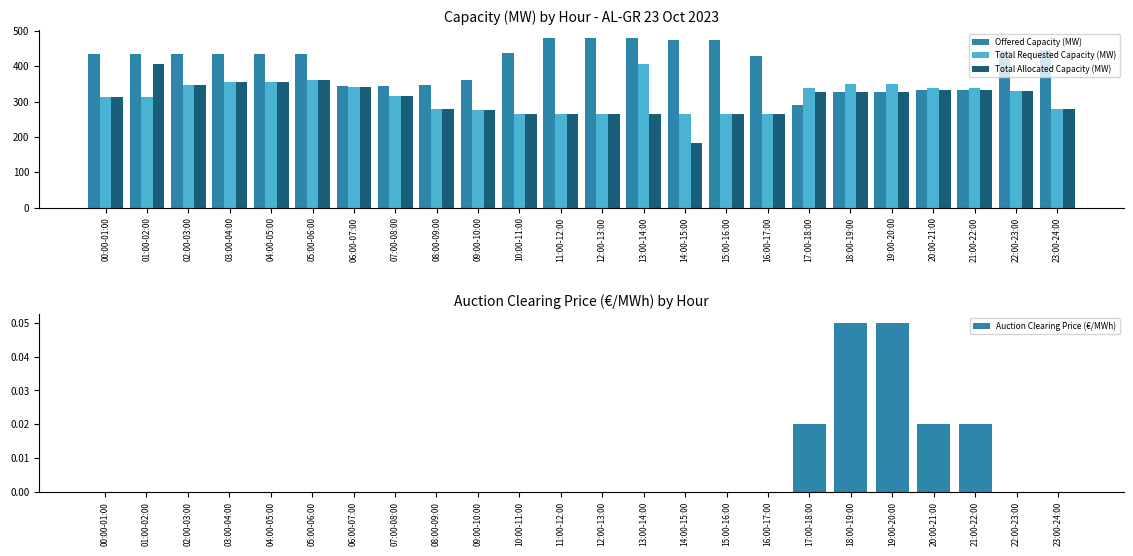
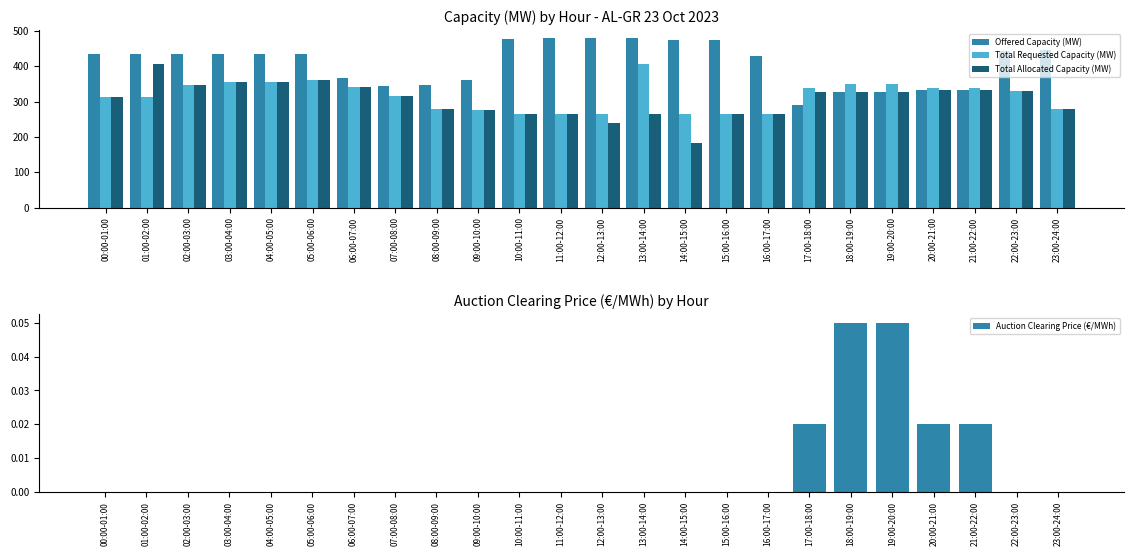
Capacity (MW) by Hour - AL-GR 23 Oct 2023, Offered Capacity (MW), 06:00-07:00: 340 -> 370
Capacity (MW) by Hour - AL-GR 23 Oct 2023, Offered Capacity (MW), 10:00-11:00: 440 -> 480
Capacity (MW) by Hour - AL-GR 23 Oct 2023, Total Allocated Capacity (MW), 12:00-13:00: 270 -> 240
